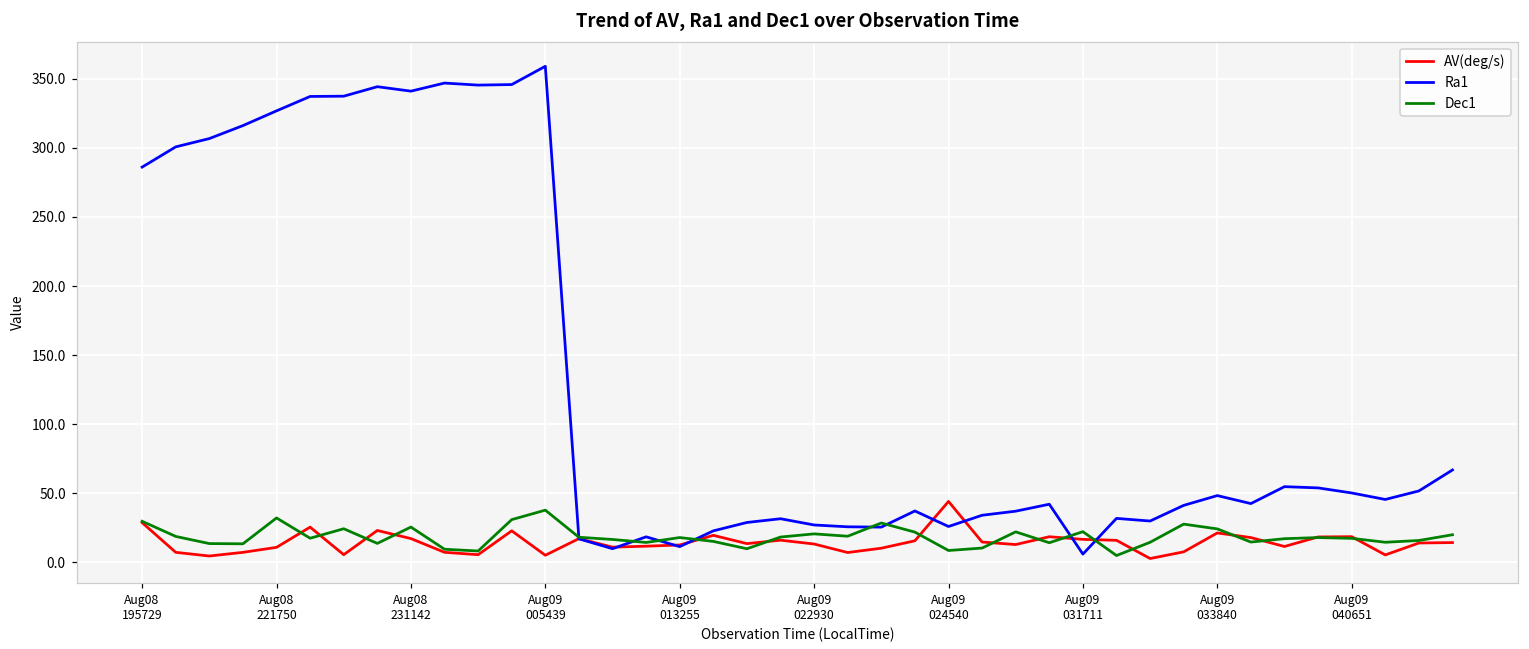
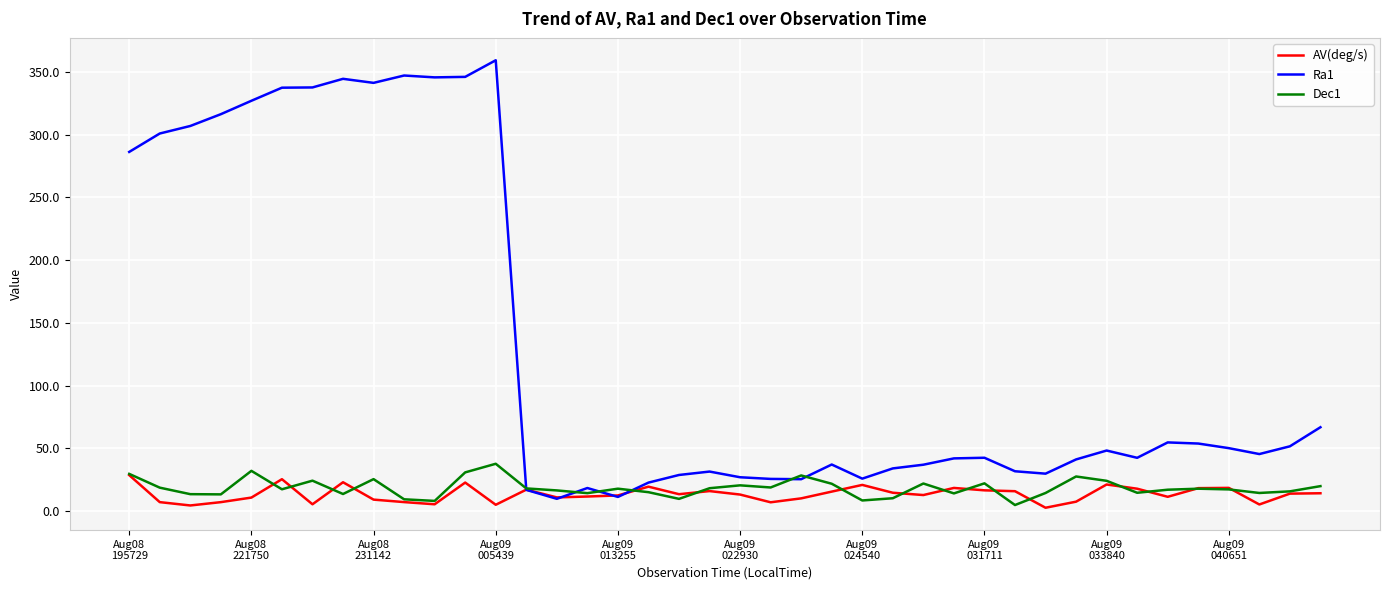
AV(deg/s), Aug08 231142: 17 -> 9
AV(deg/s), Aug09 024540: 44 -> 21
Ra1, Aug09 031711: 6 -> 42
